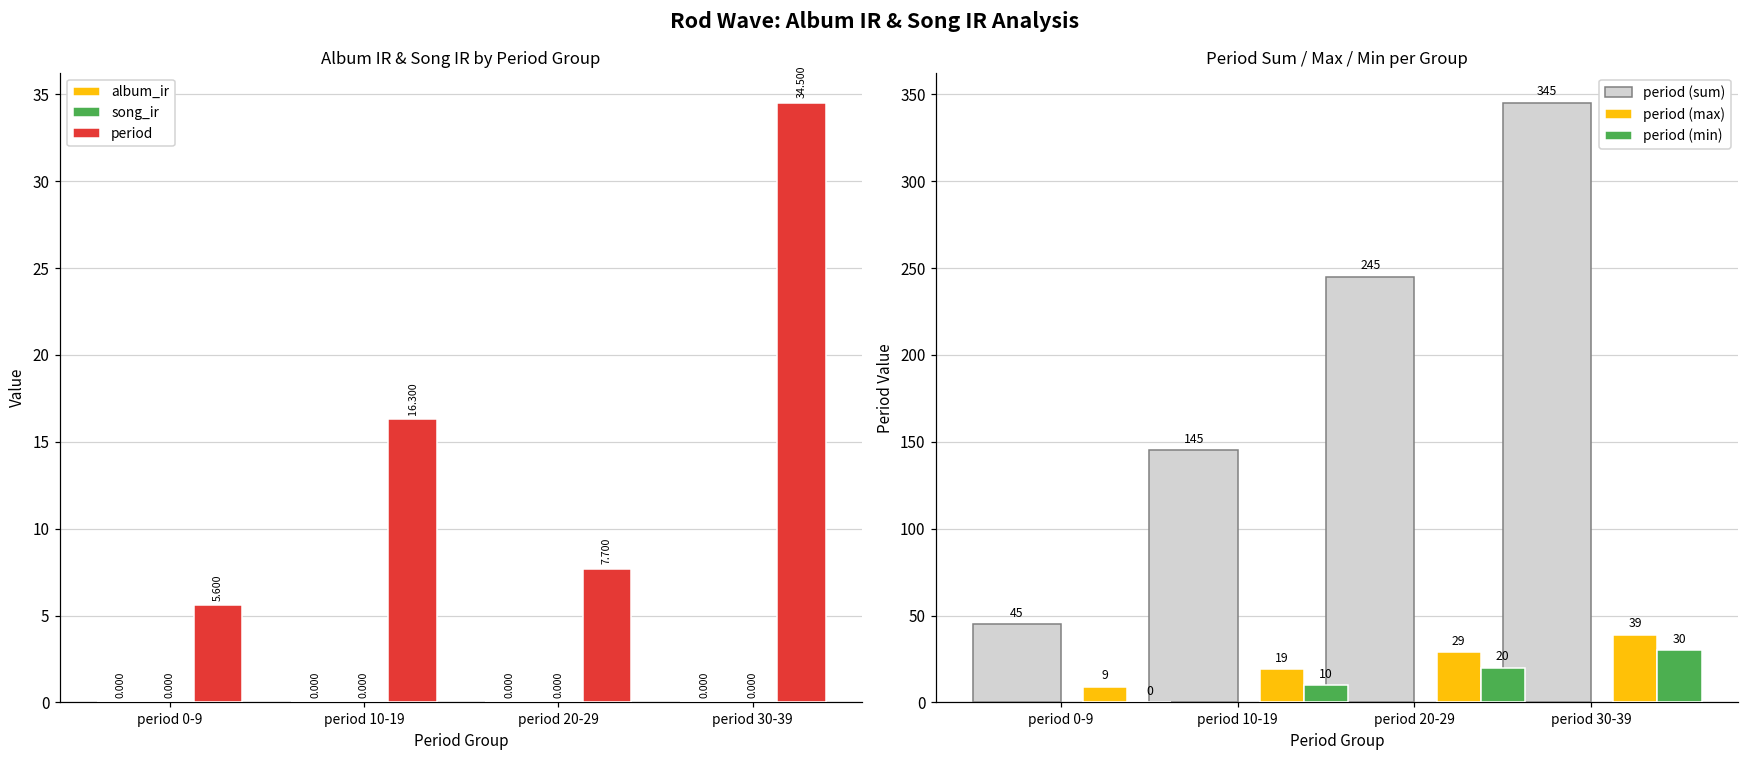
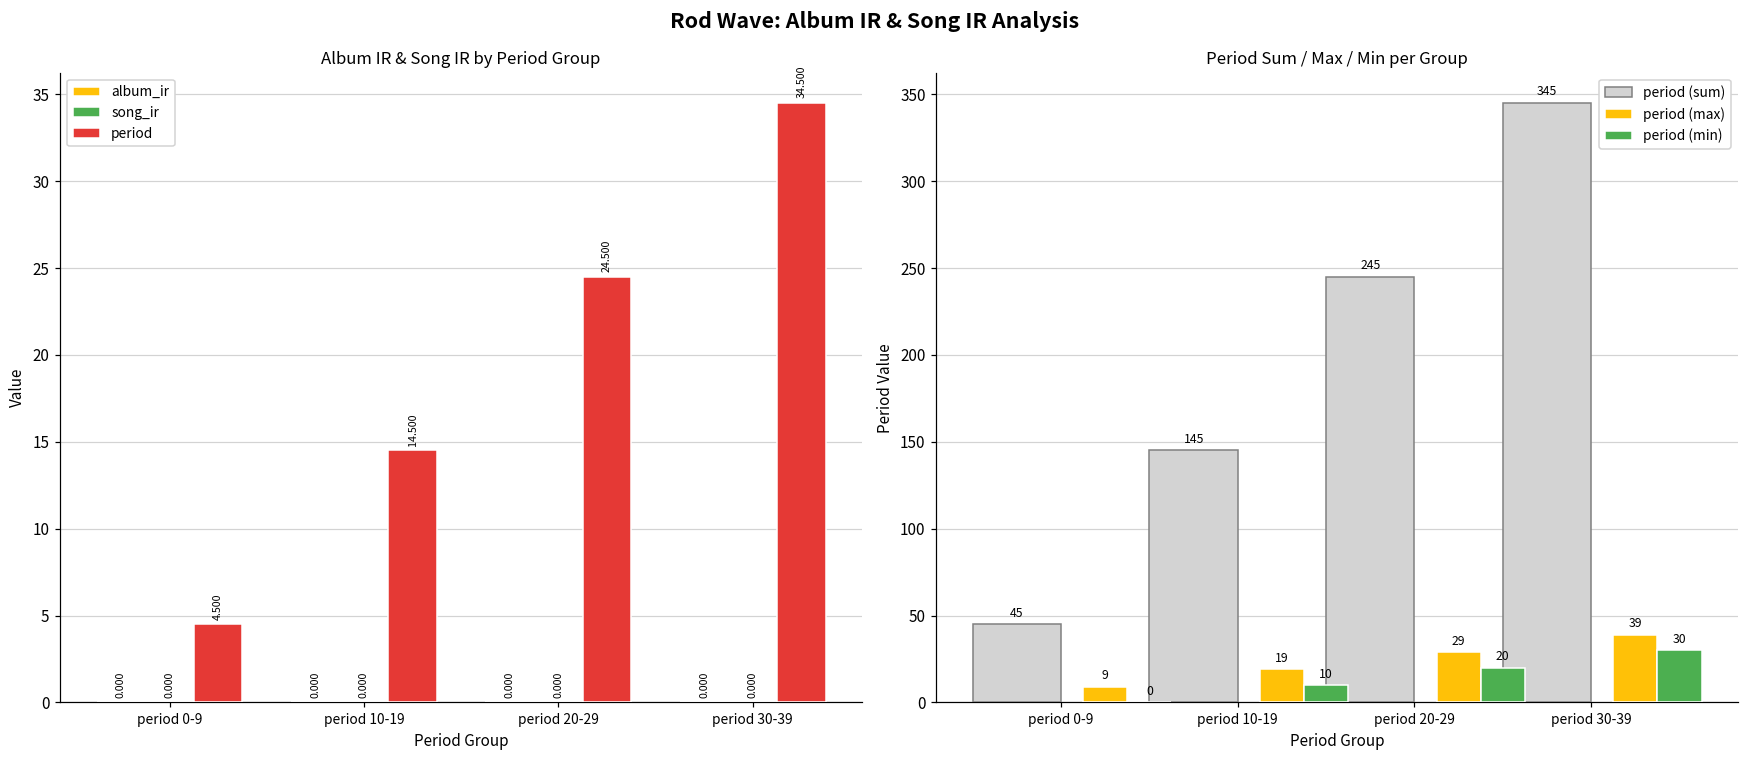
Album IR & Song IR by Period Group, period, period 0-9: 5.600 -> 4.500
Album IR & Song IR by Period Group, period, period 10-19: 16.300 -> 14.500
Album IR & Song IR by Period Group, period, period 20-29: 7.700 -> 24.500
